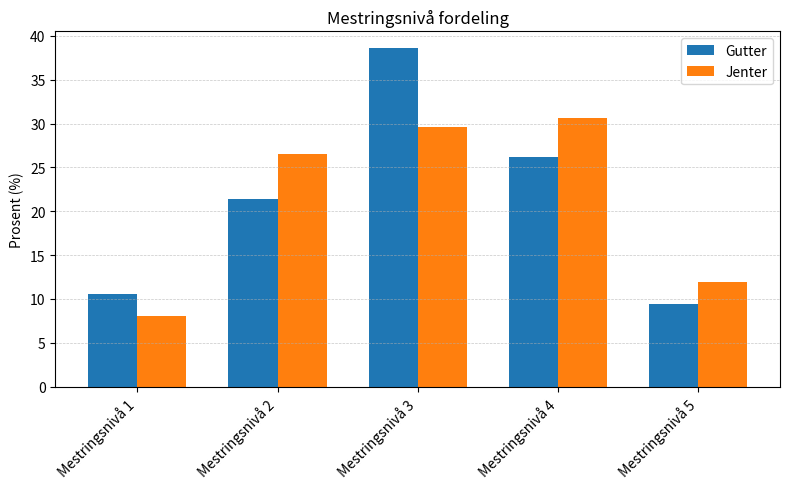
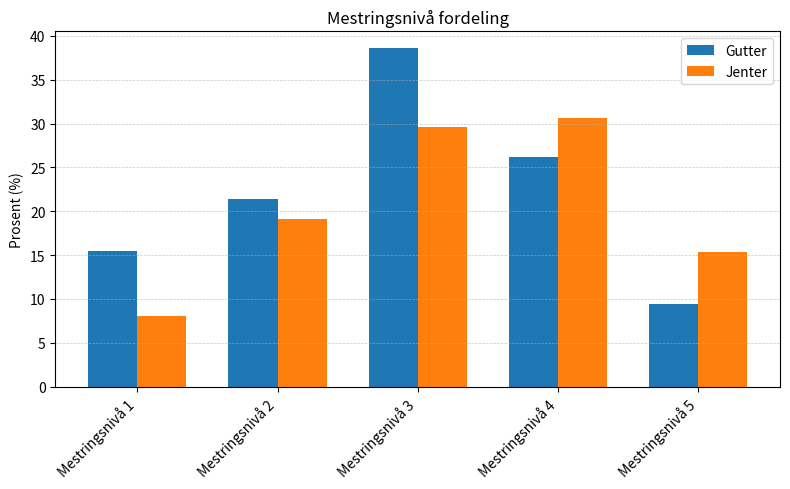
Gutter, Mestringsnivå 1: 11 -> 16
Jenter, Mestringsnivå 2: 27 -> 19
Jenter, Mestringsnivå 5: 12 -> 15
